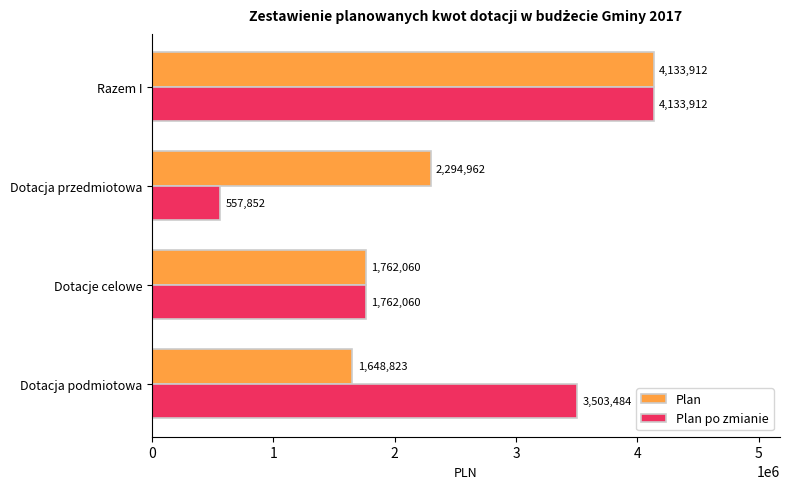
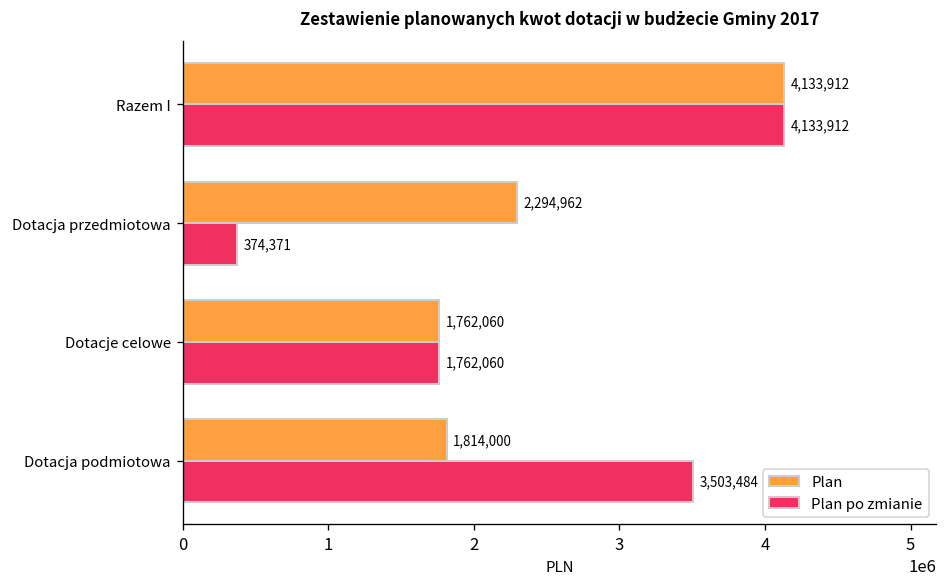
Plan po zmianie, Dotacja przedmiotowa: 557,852 -> 374,371
Plan, Dotacja podmiotowa: 1,648,823 -> 1,814,000
